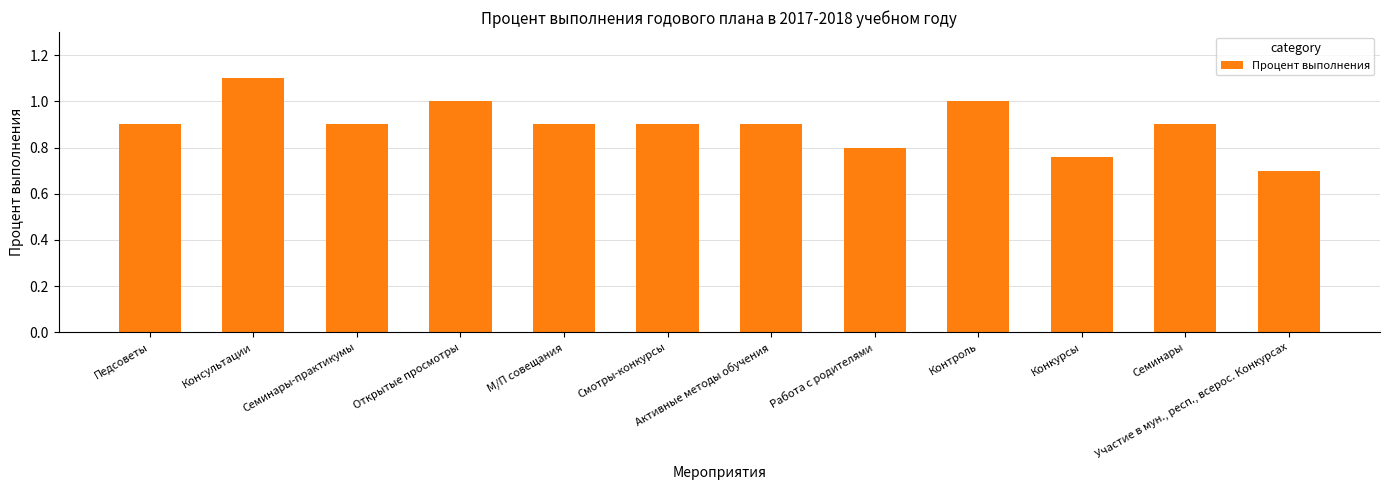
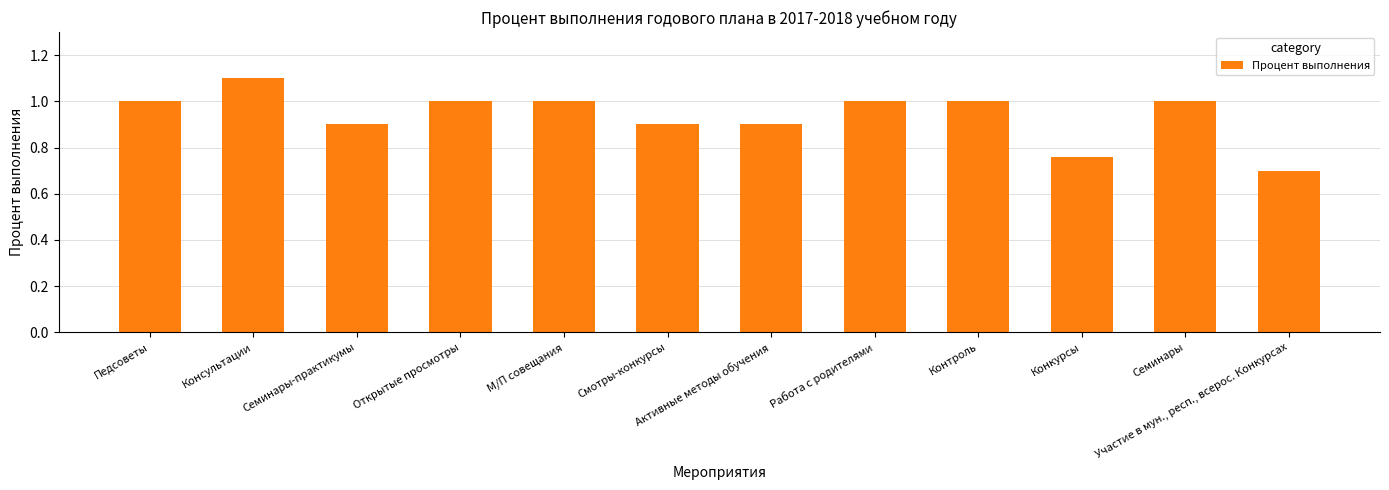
Педсоветы: 0.9 -> 1.0
М/П совещания: 0.9 -> 1.0
Работа с родителями: 0.8 -> 1.0
Семинары: 0.9 -> 1.0
